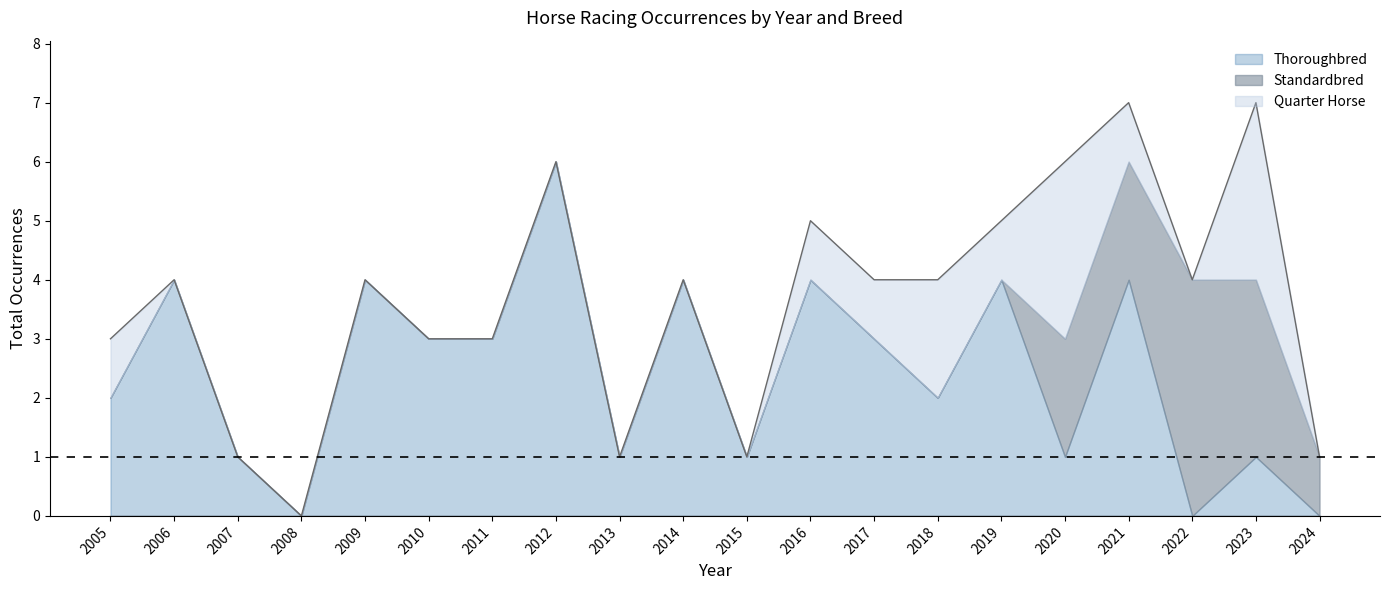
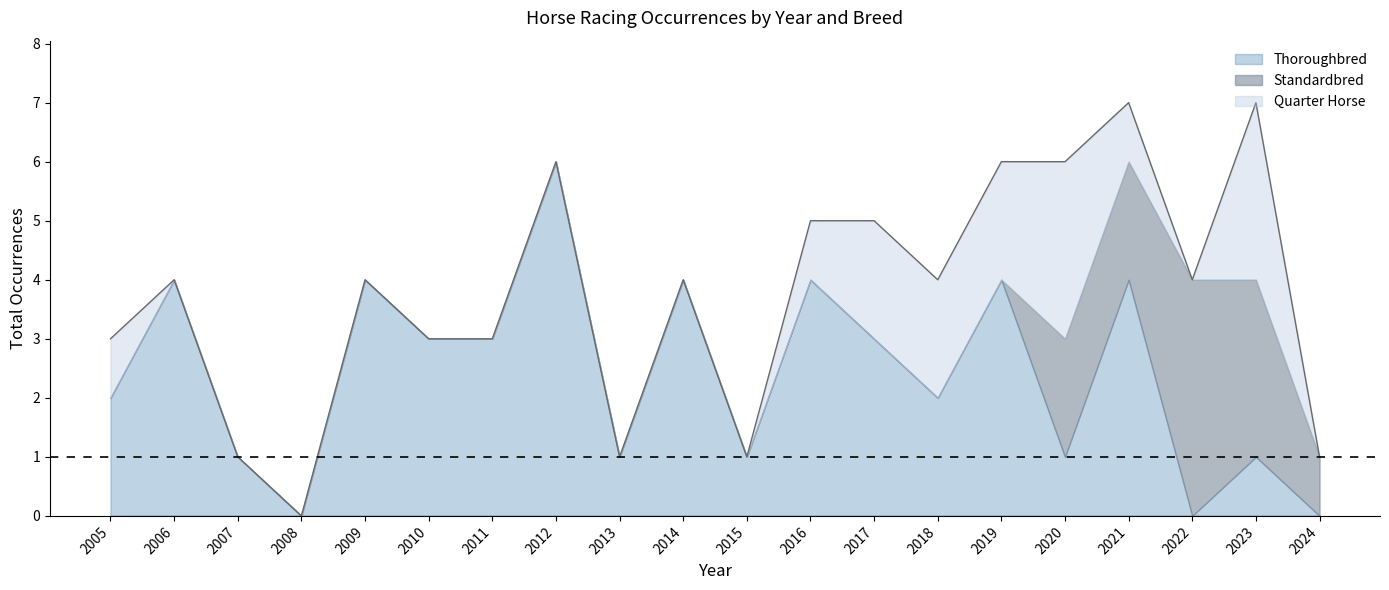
Quarter Horse, 2017: 1 -> 2
Quarter Horse, 2019: 1 -> 2
